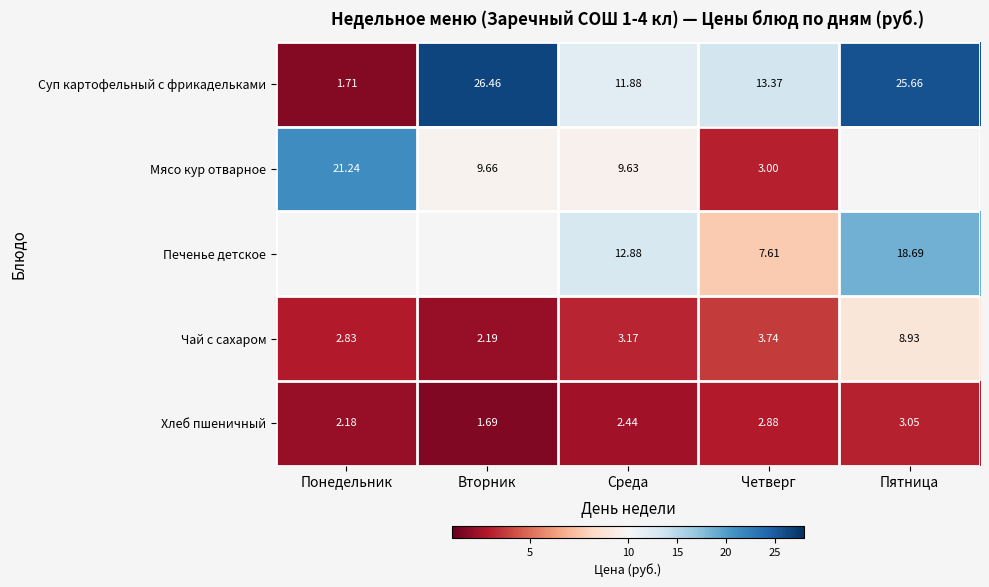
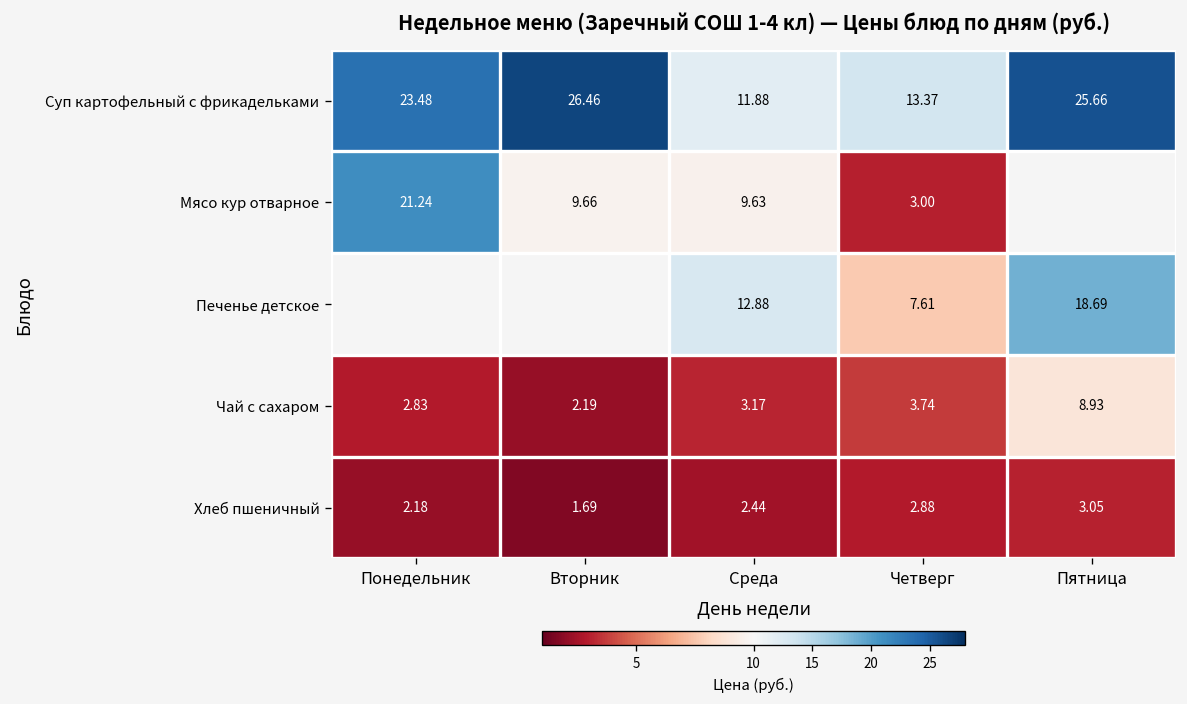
Суп картофельный с фрикадельками, Понедельник: 1.71 -> 23.48
